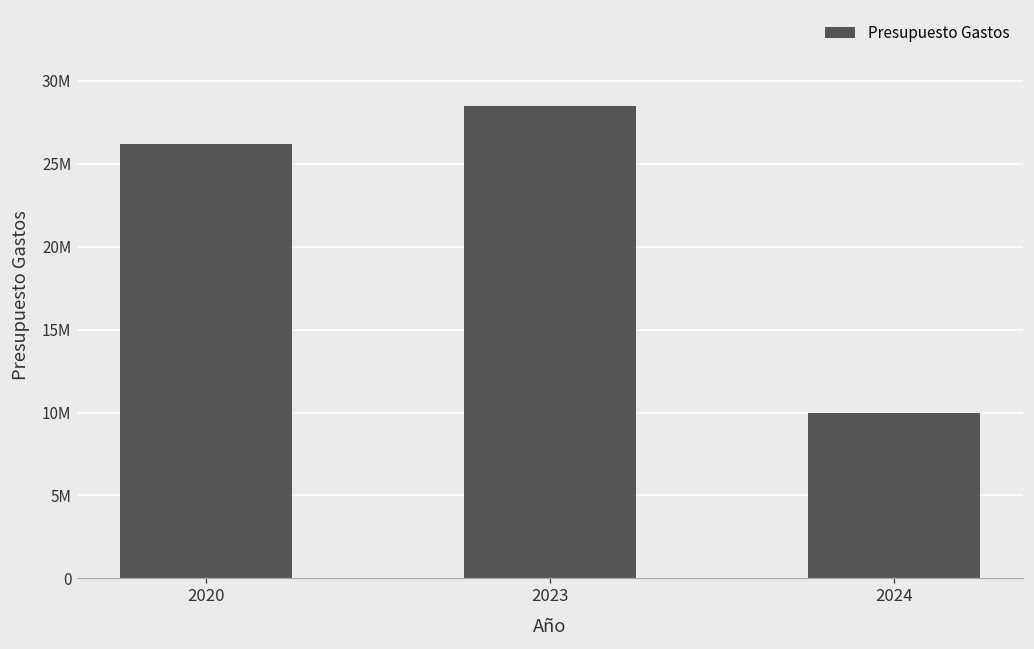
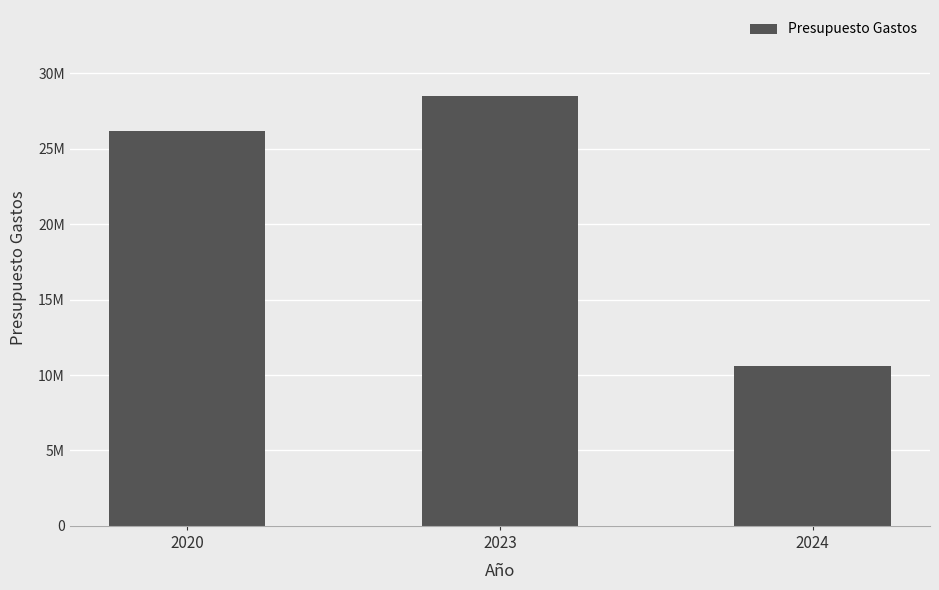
2024: 10000000 -> 10600000
